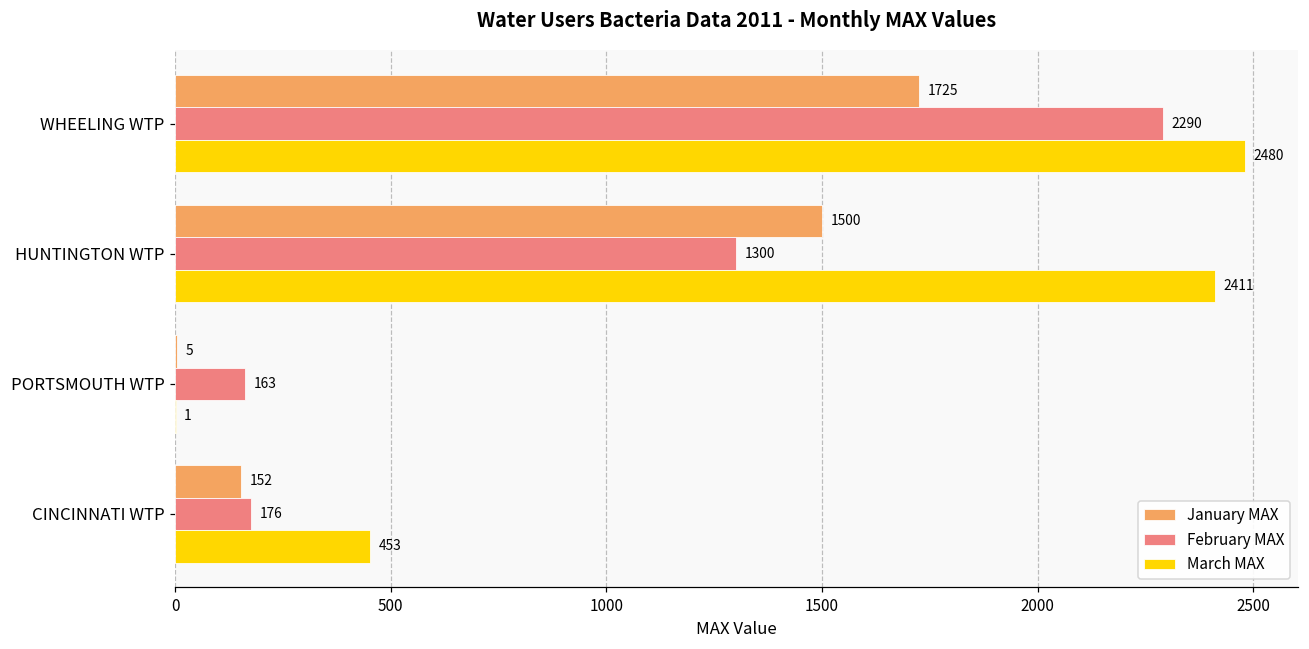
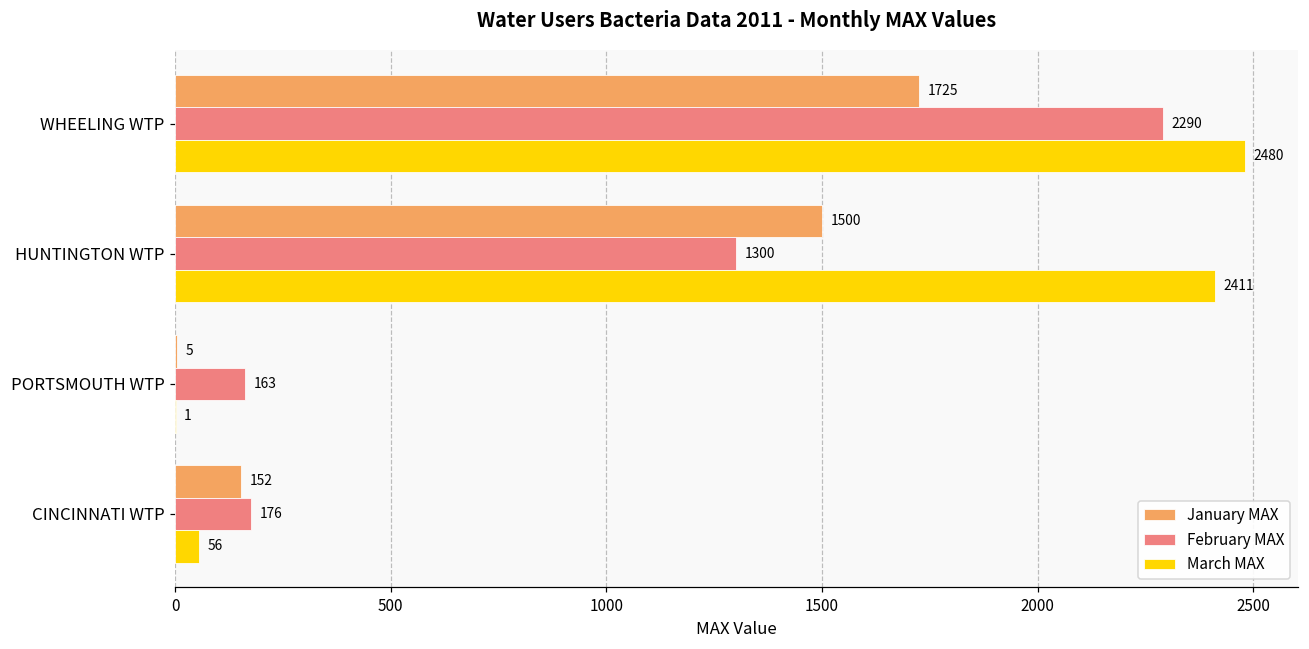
March MAX, CINCINNATI WTP: 453 -> 56
